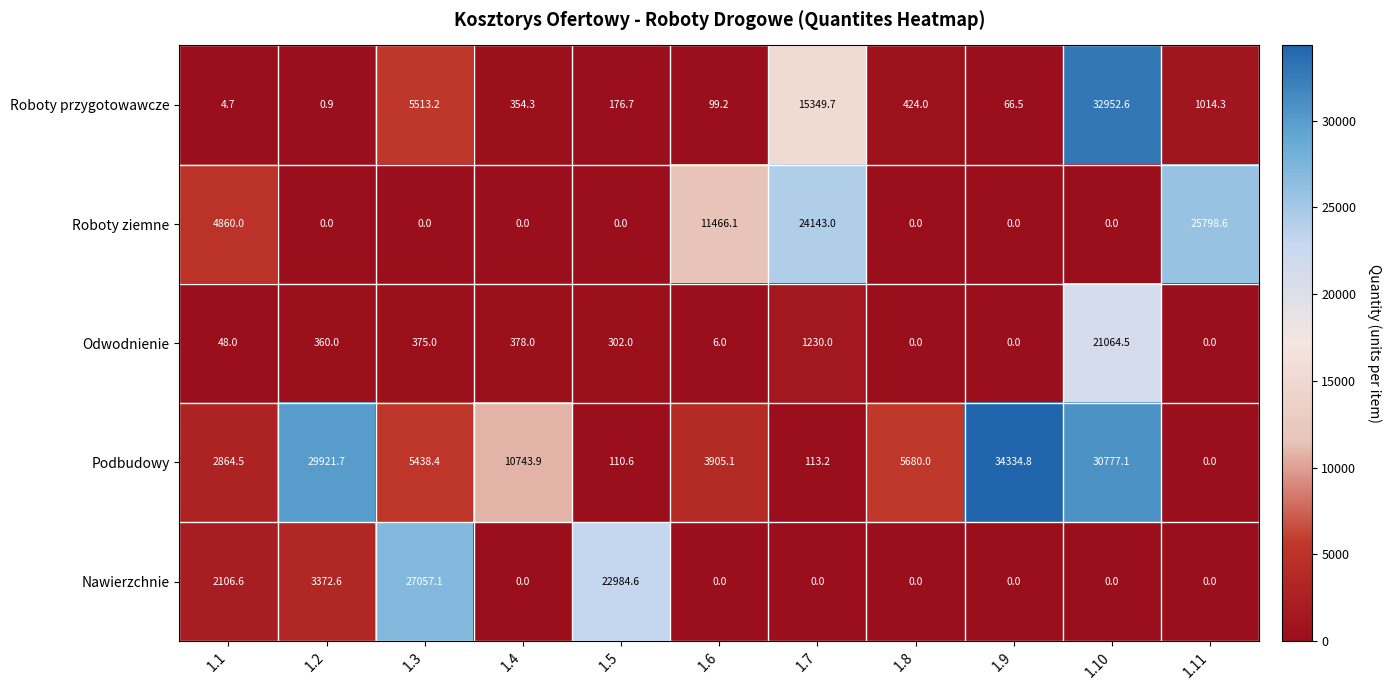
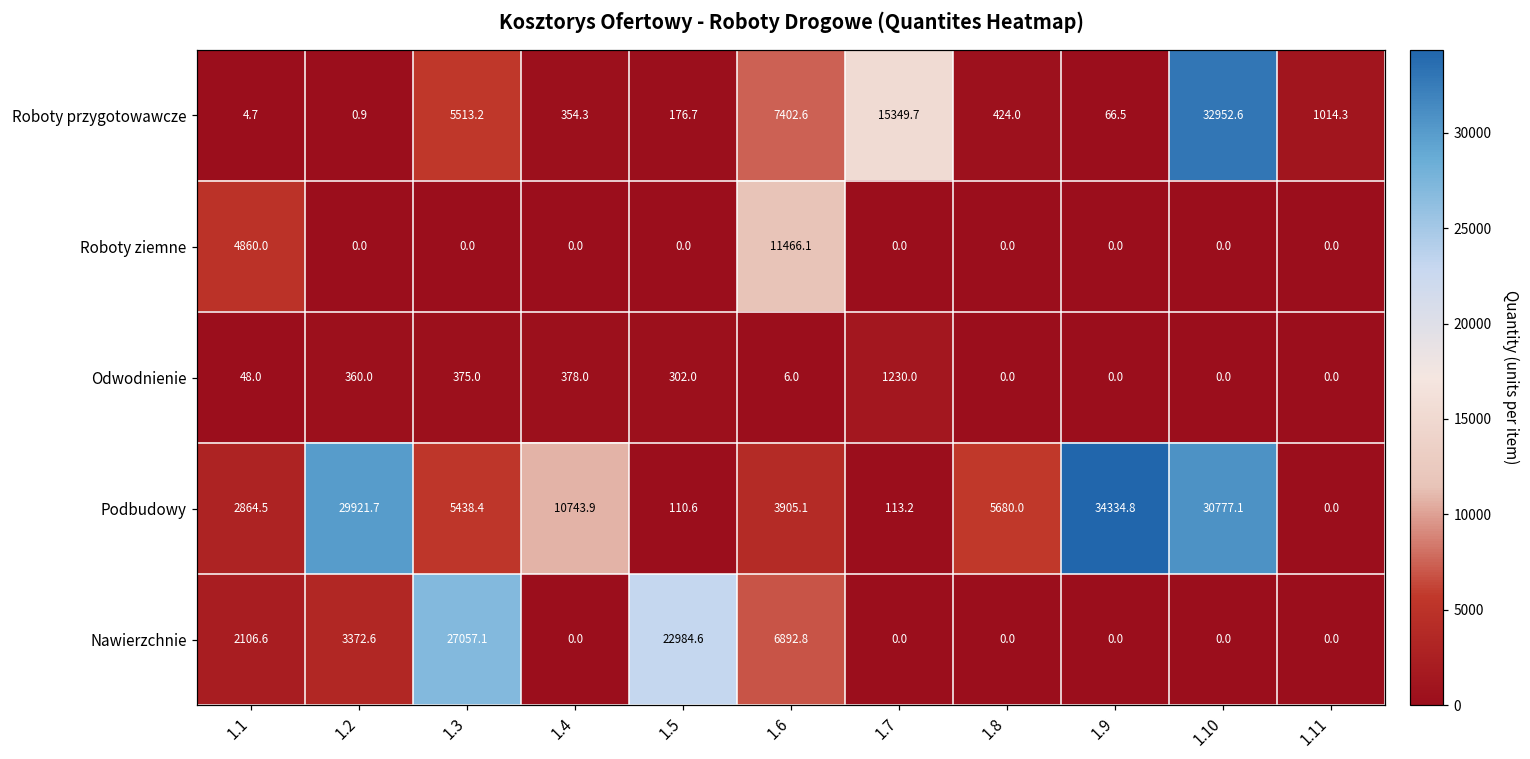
Roboty przygotowawcze, 1.6: 99.2 -> 7402.6
Roboty ziemne, 1.7: 24143.0 -> 0.0
Roboty ziemne, 1.11: 25798.6 -> 0.0
Odwodnienie, 1.10: 21064.5 -> 0.0
Nawierzchnie, 1.6: 0.0 -> 6892.8
